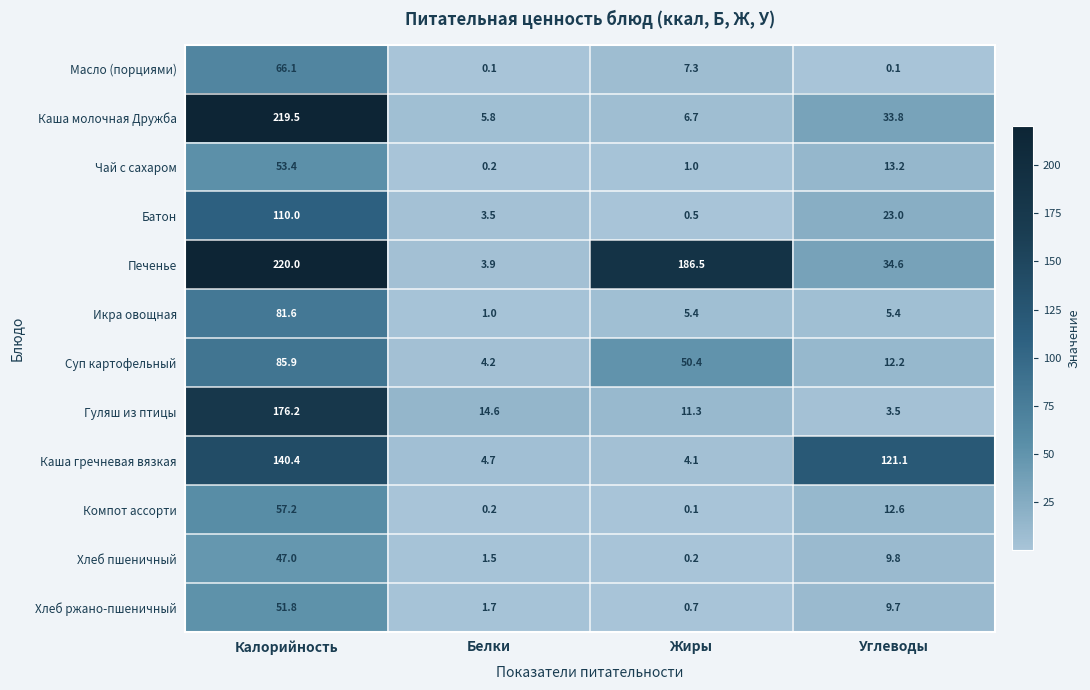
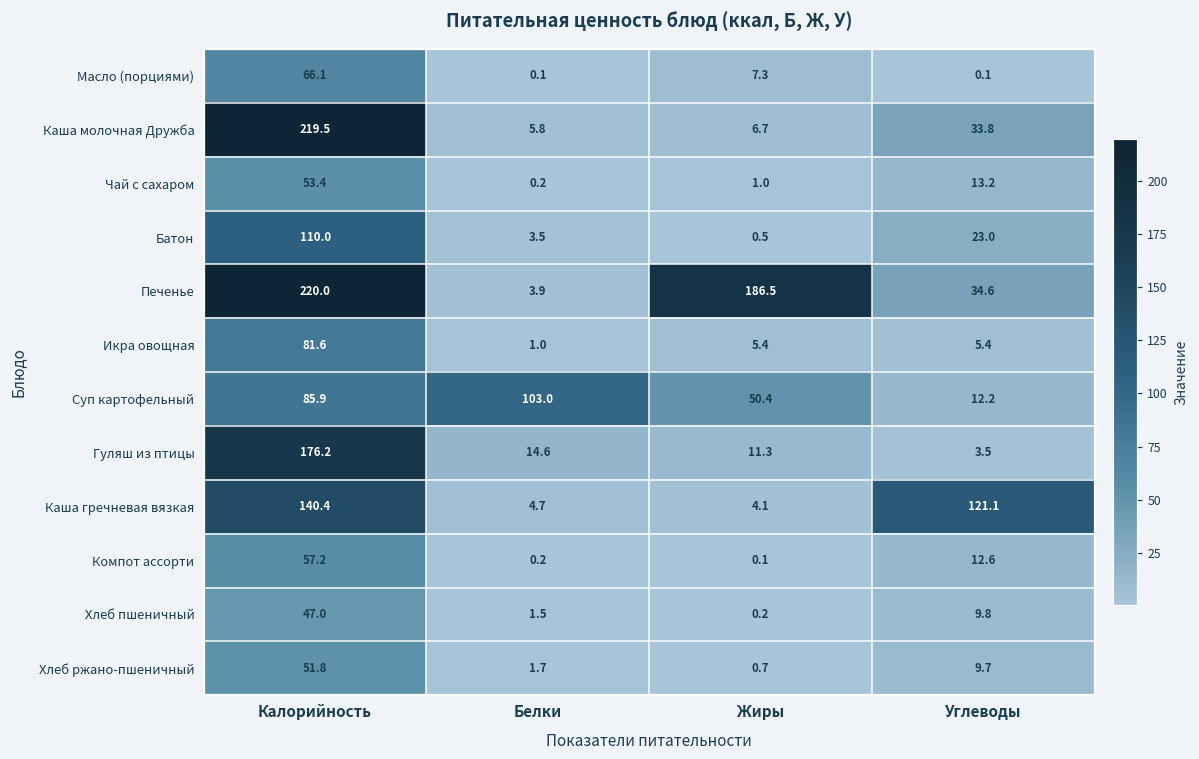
Суп картофельный, Белки: 4.2 -> 103.0
